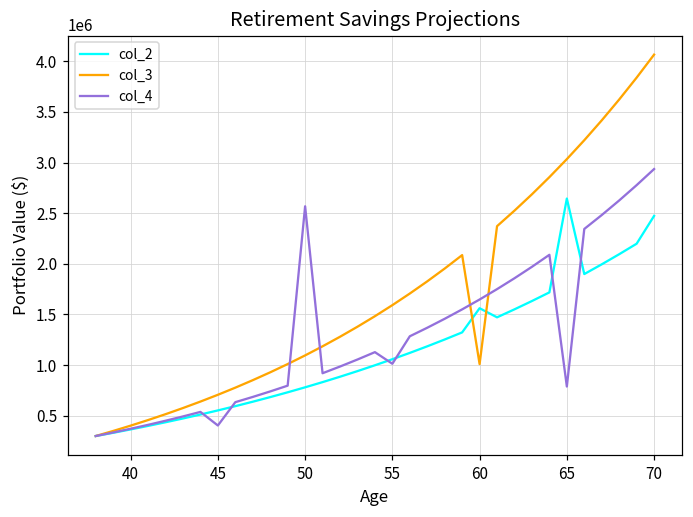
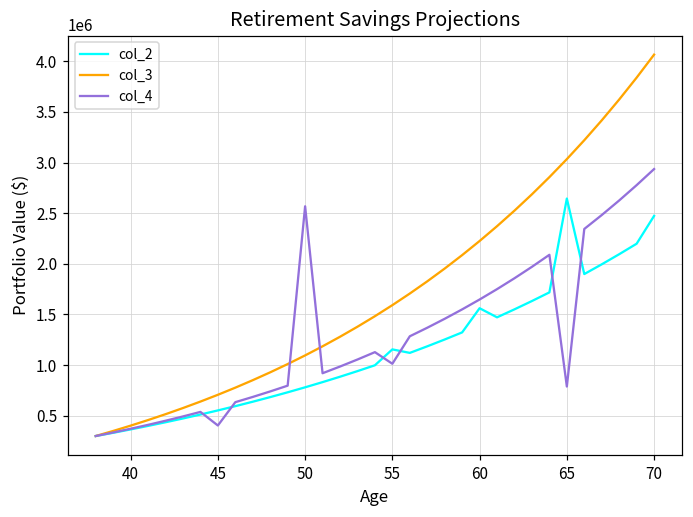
col_2, 55: 1100000 -> 1200000
col_3, 60: 1000000 -> 2200000
